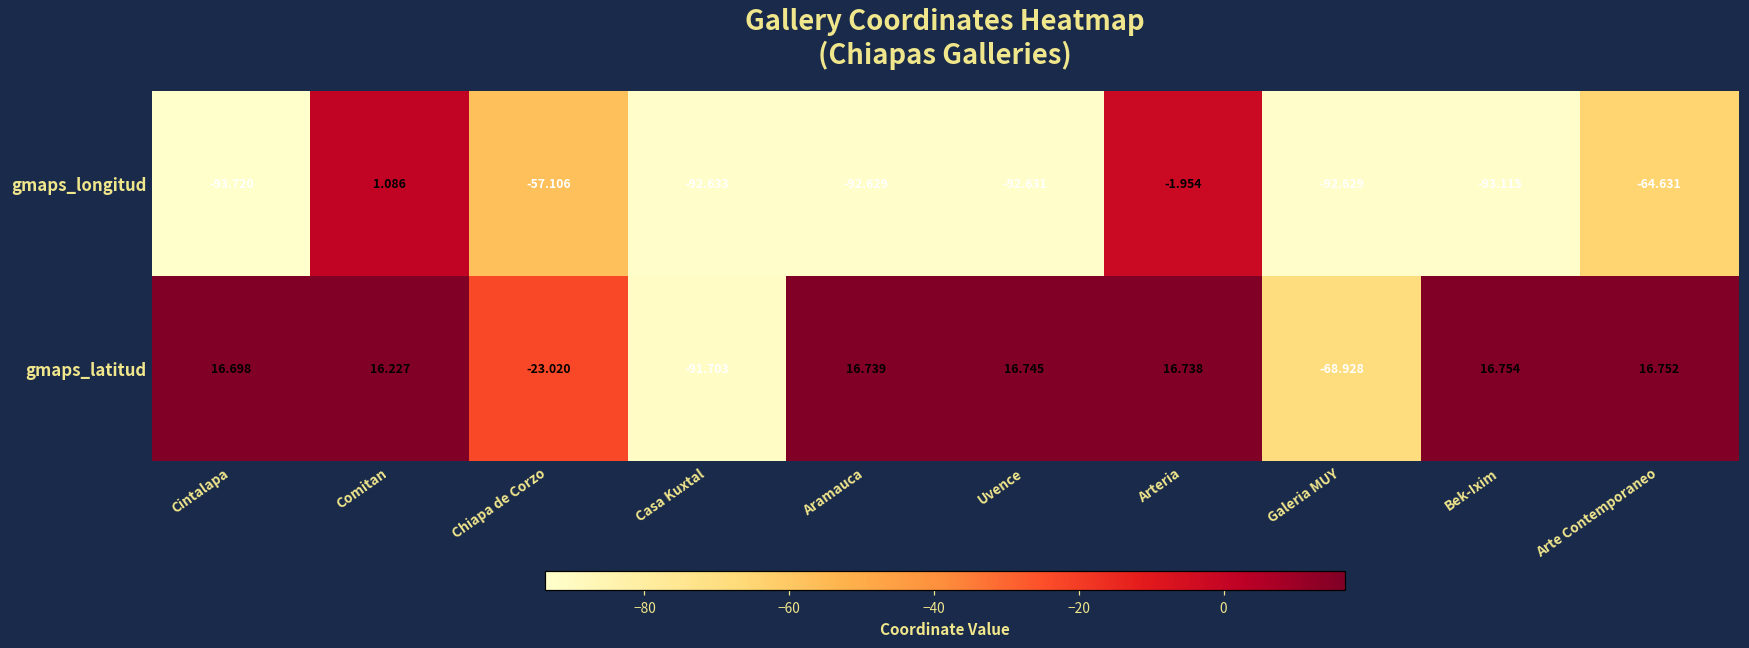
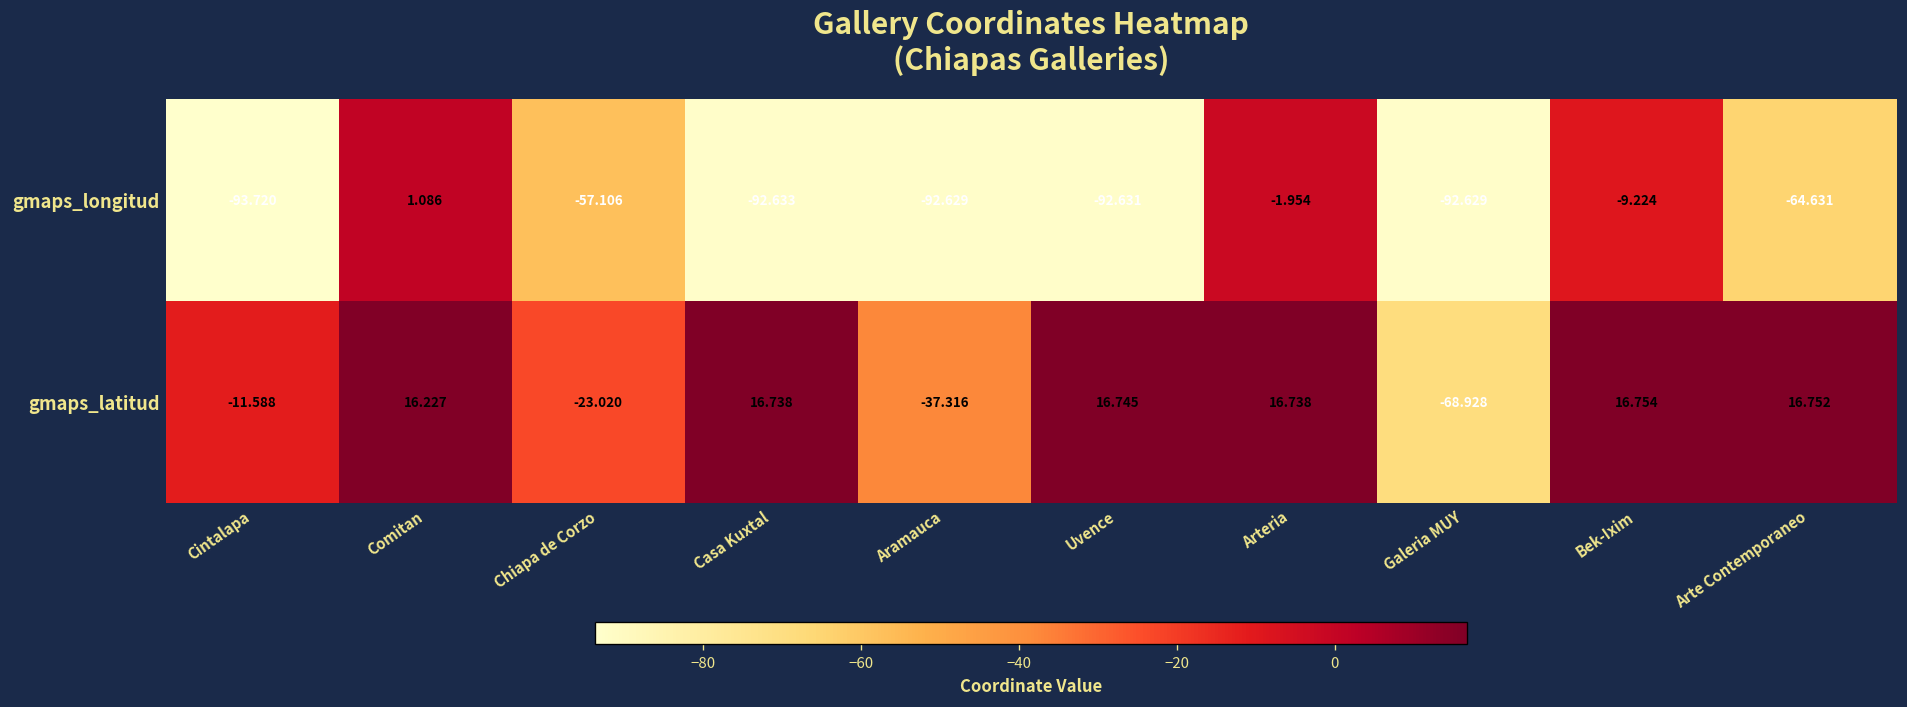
gmaps_longitud, Bek-Ixim: -93.115 -> -9.224
gmaps_latitud, Cintalapa: 16.698 -> -11.588
gmaps_latitud, Casa Kuxtal: -91.703 -> 16.738
gmaps_latitud, Aramauca: 16.739 -> -37.316
